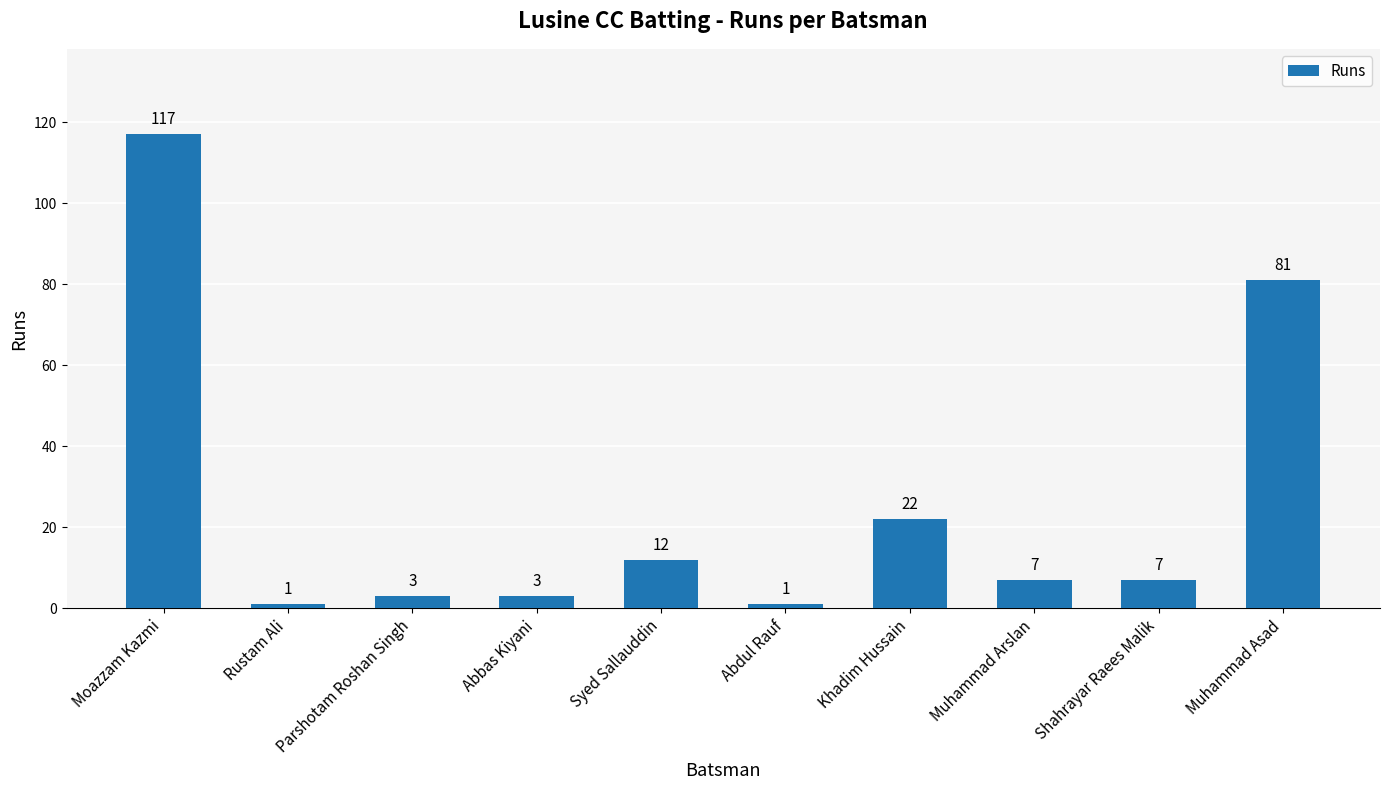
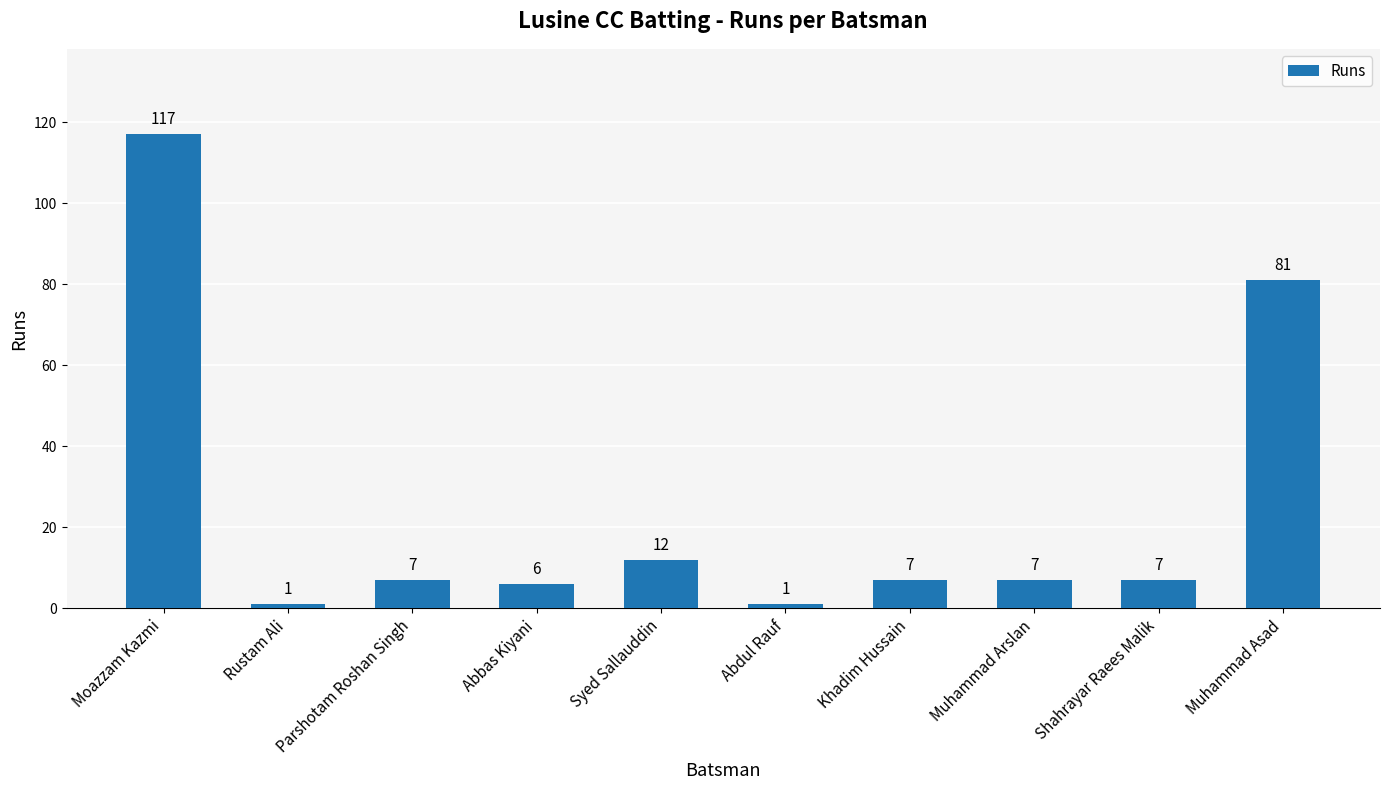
Parshotam Roshan Singh: 3 -> 7
Abbas Kiyani: 3 -> 6
Khadim Hussain: 22 -> 7
